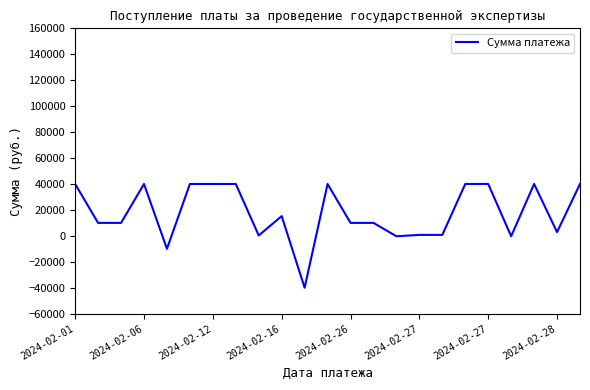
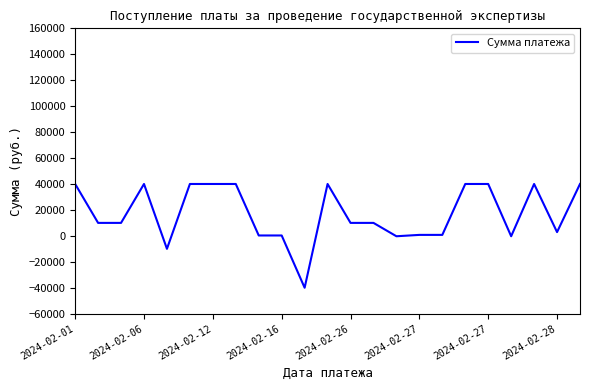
2024-02-16: 15000 -> 0
